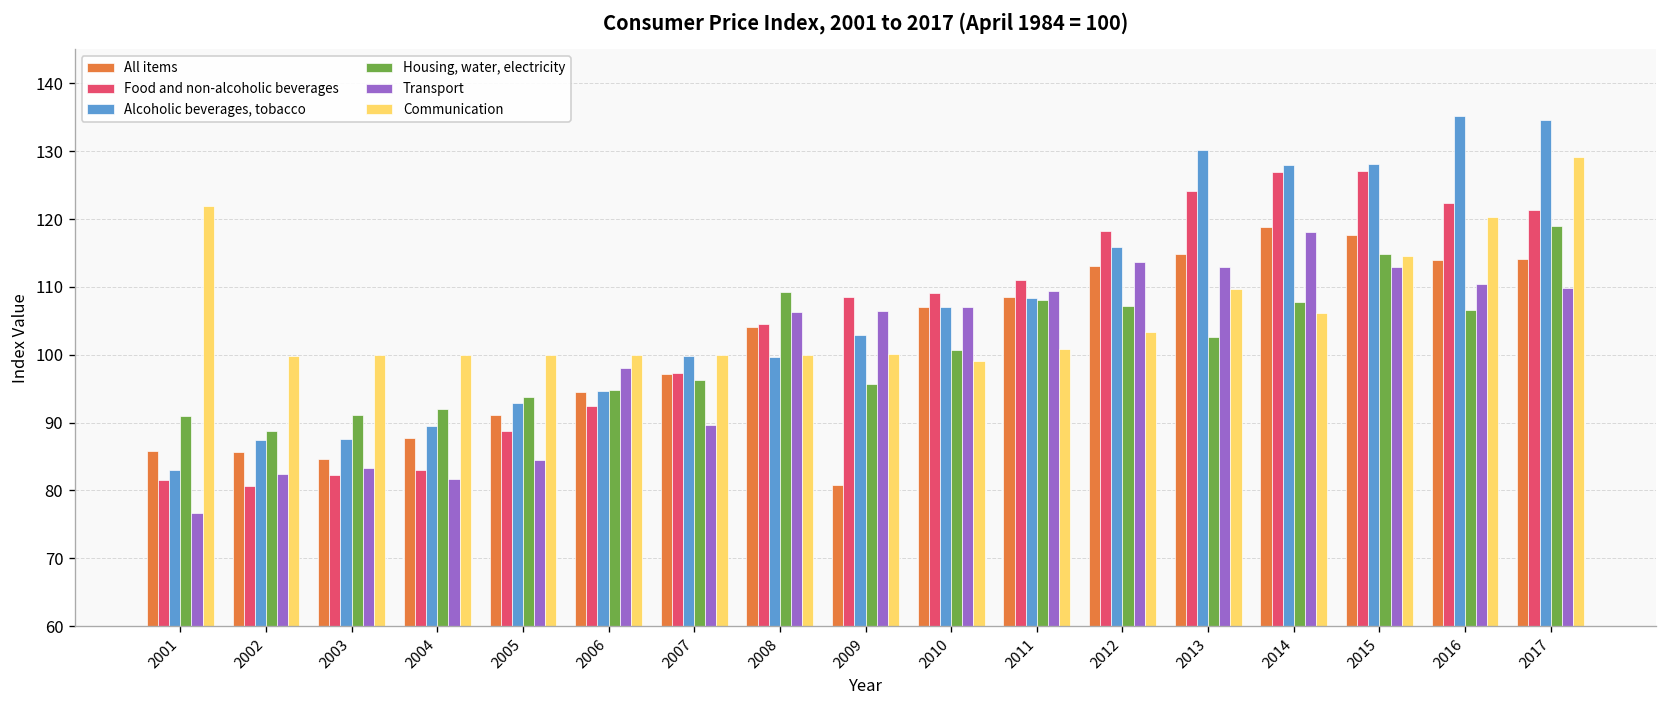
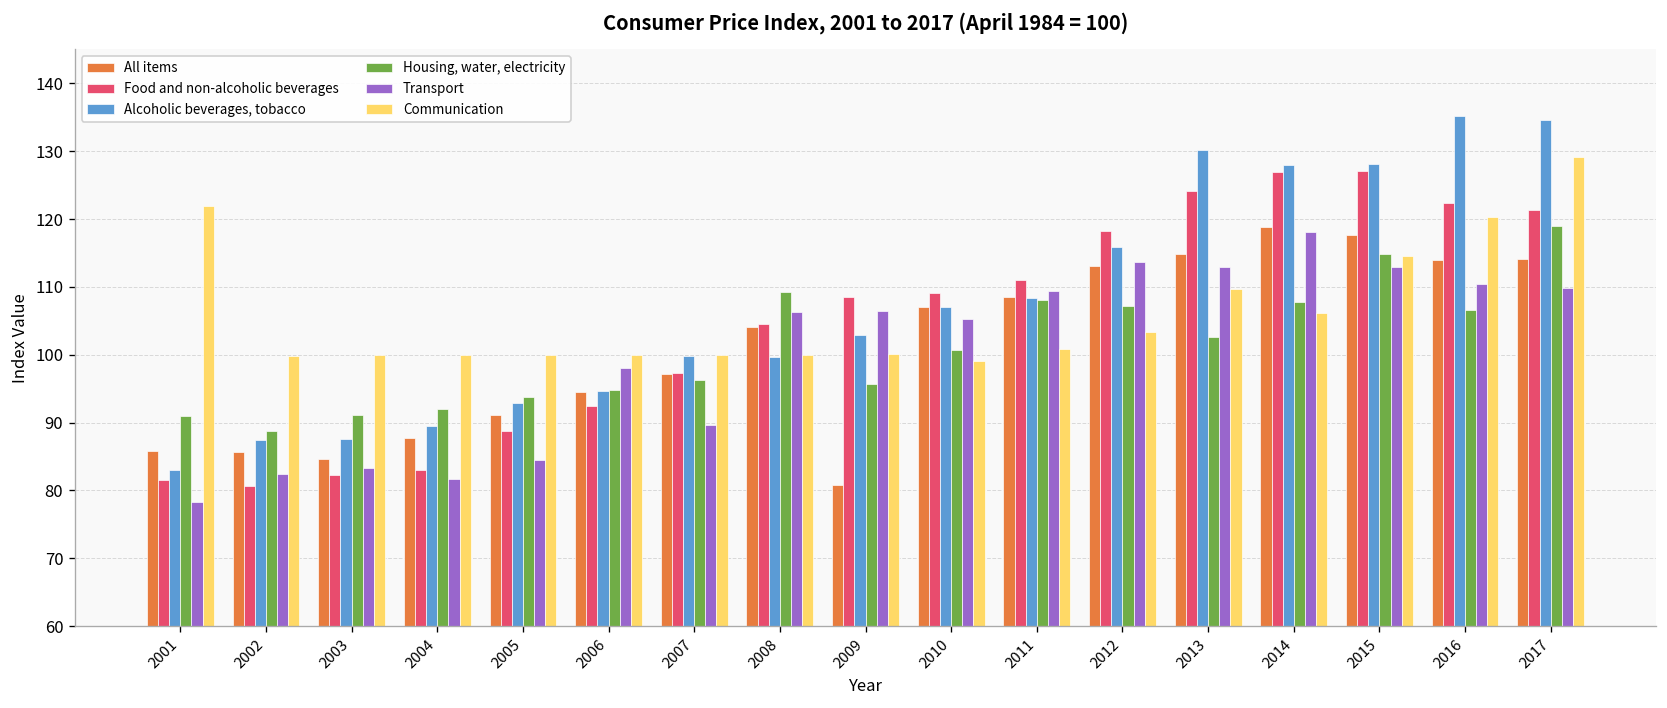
Transport, 2001: 77 -> 78
Transport, 2010: 107 -> 105
